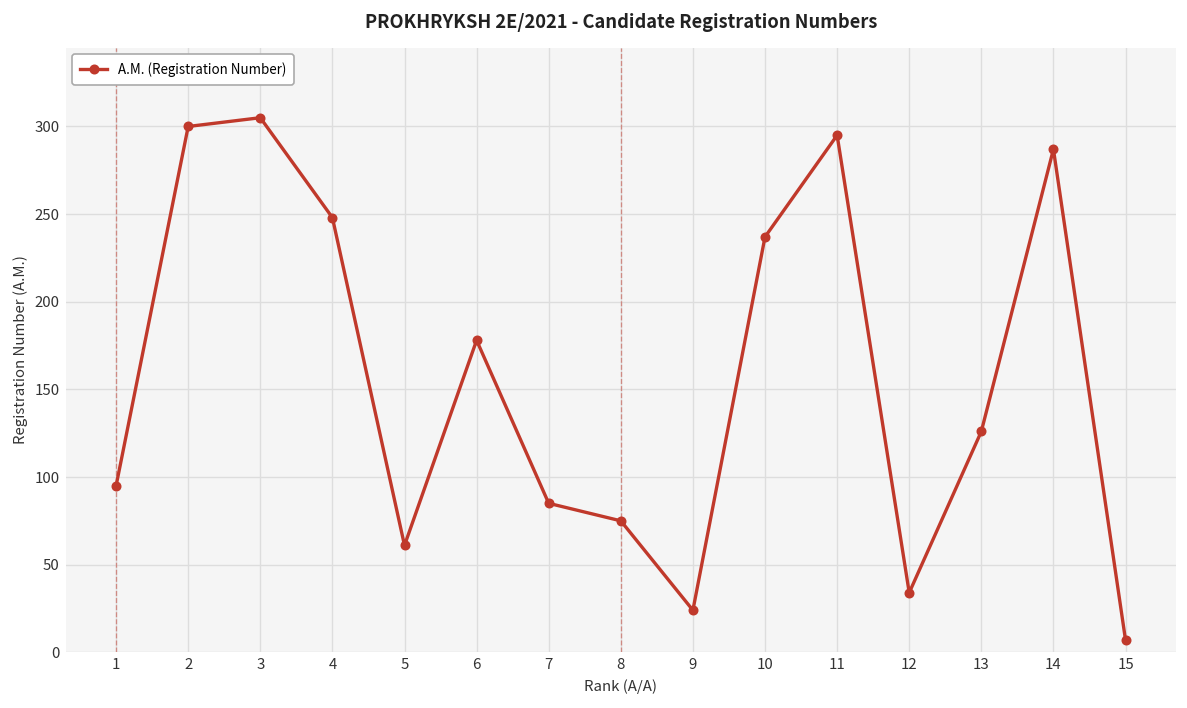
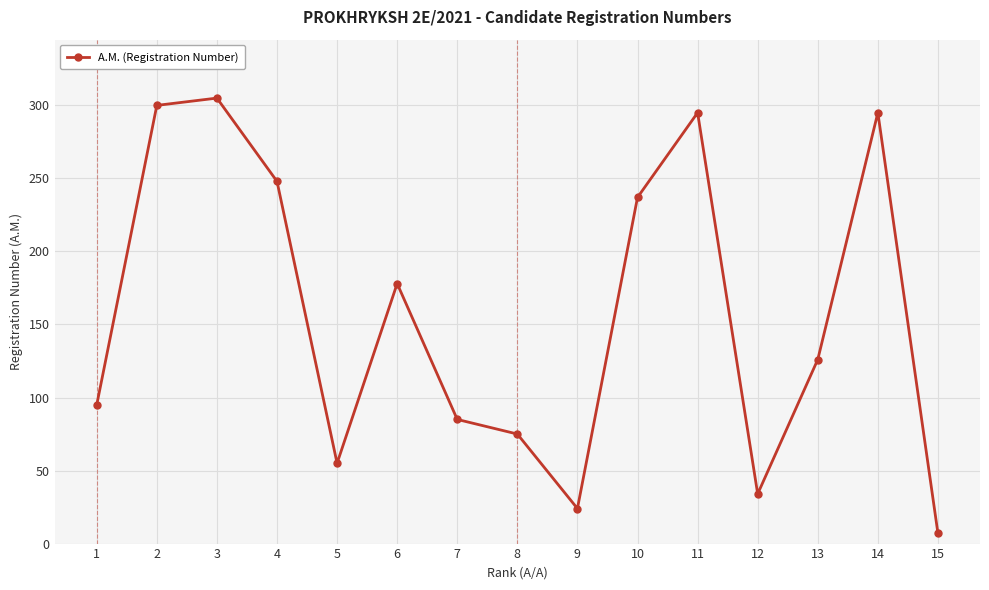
5: 61 -> 55
14: 287 -> 295
